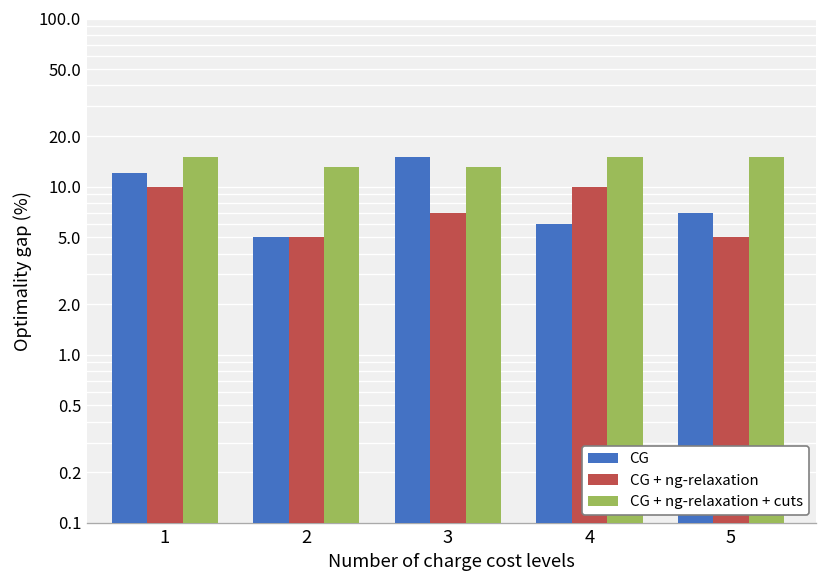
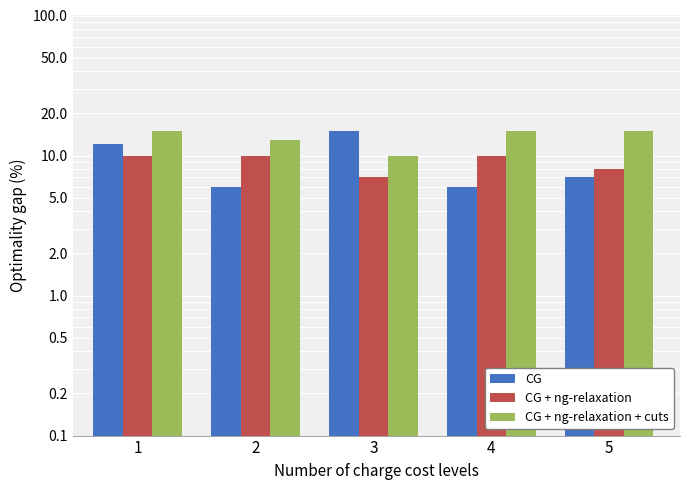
CG, 2: 5 -> 6
CG + ng-relaxation, 2: 5 -> 10
CG + ng-relaxation + cuts, 3: 13 -> 10
CG + ng-relaxation, 5: 5 -> 8
